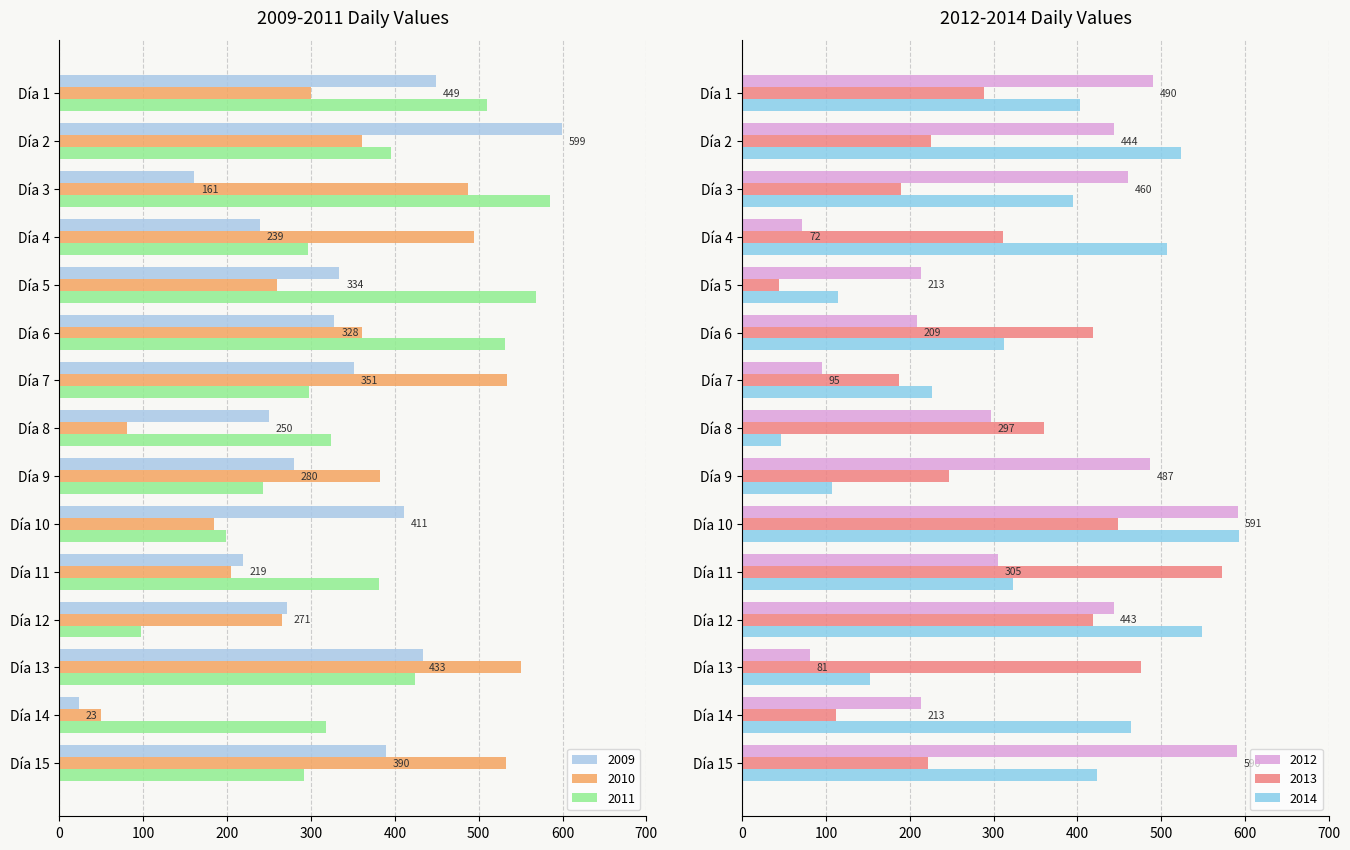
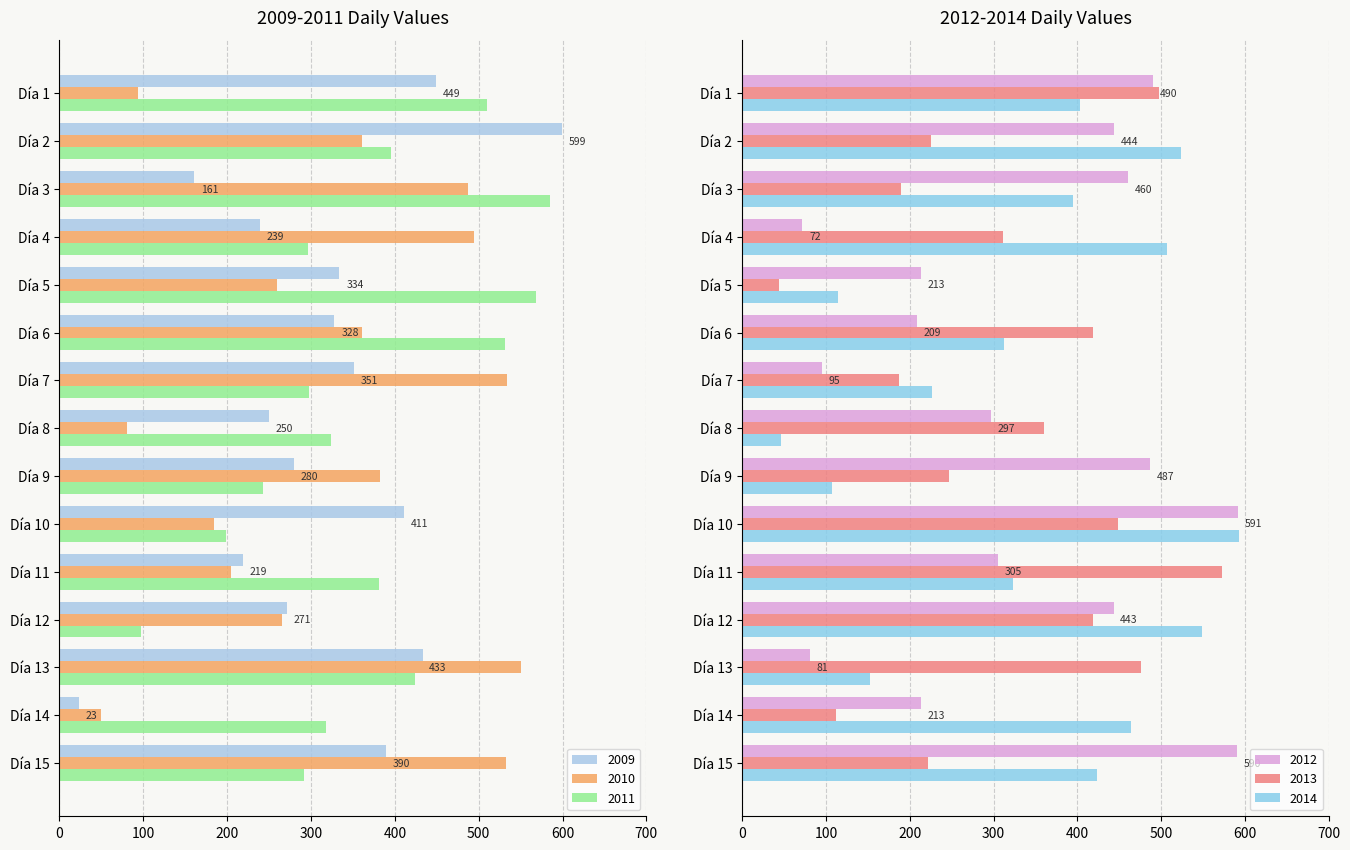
2009-2011 Daily Values, 2010, Día 1: 300 -> 90
2012-2014 Daily Values, 2013, Día 1: 290 -> 500
